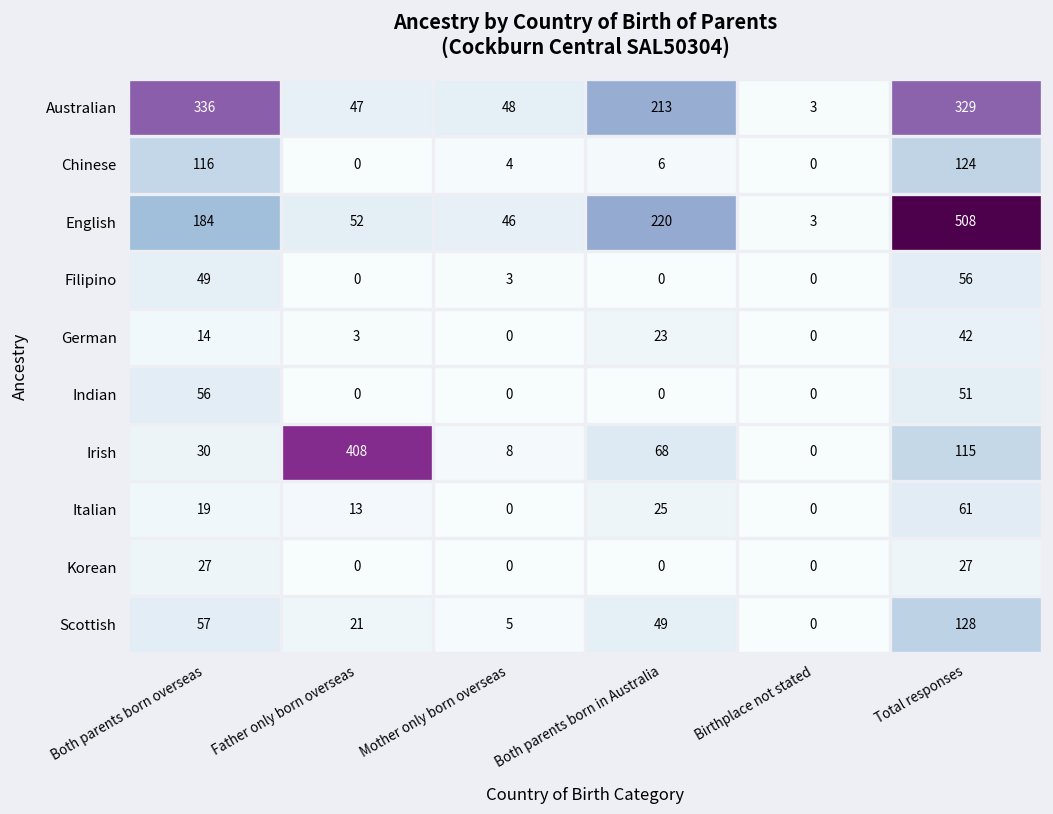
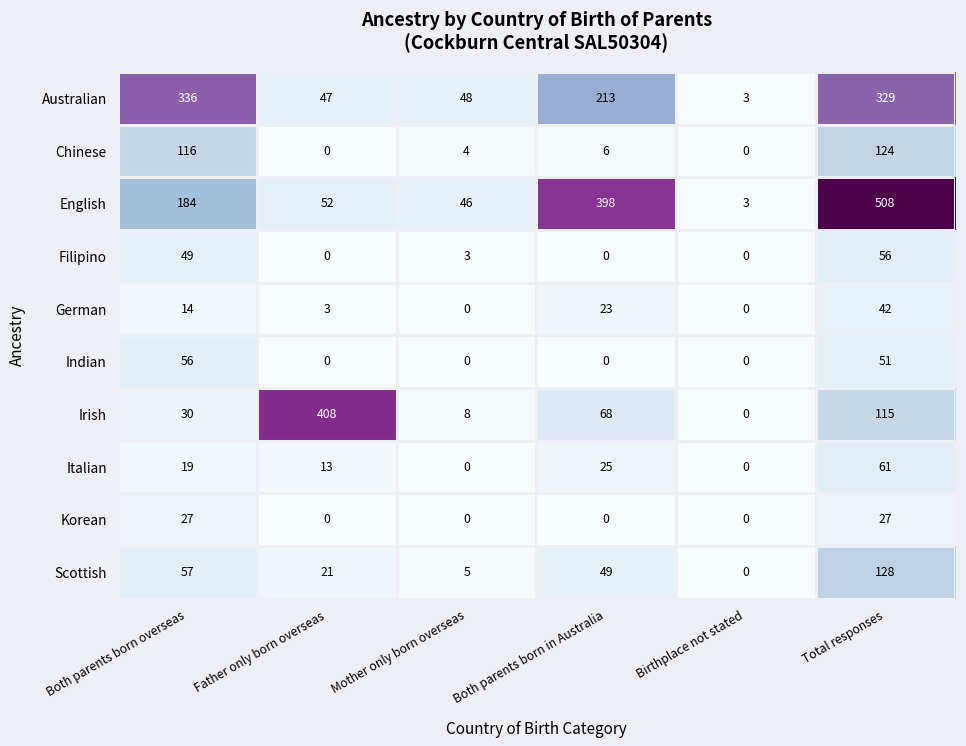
English, Both parents born in Australia: 220 -> 398
